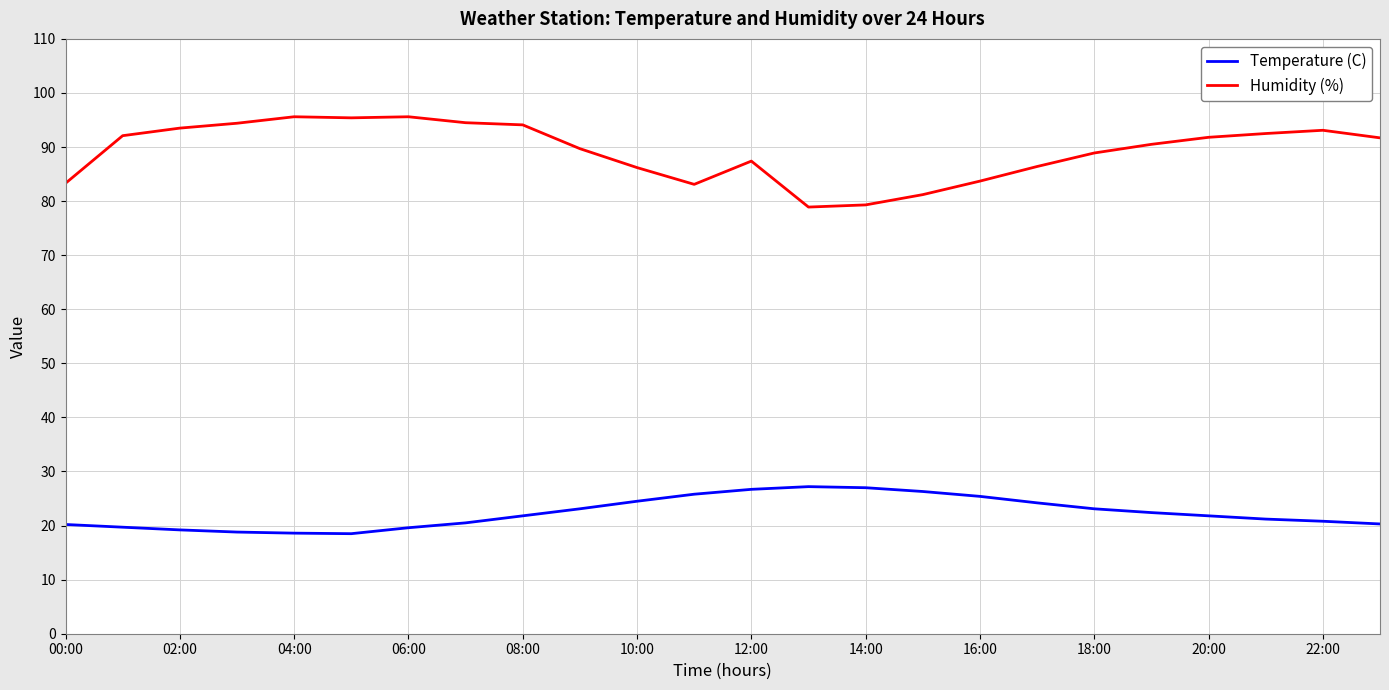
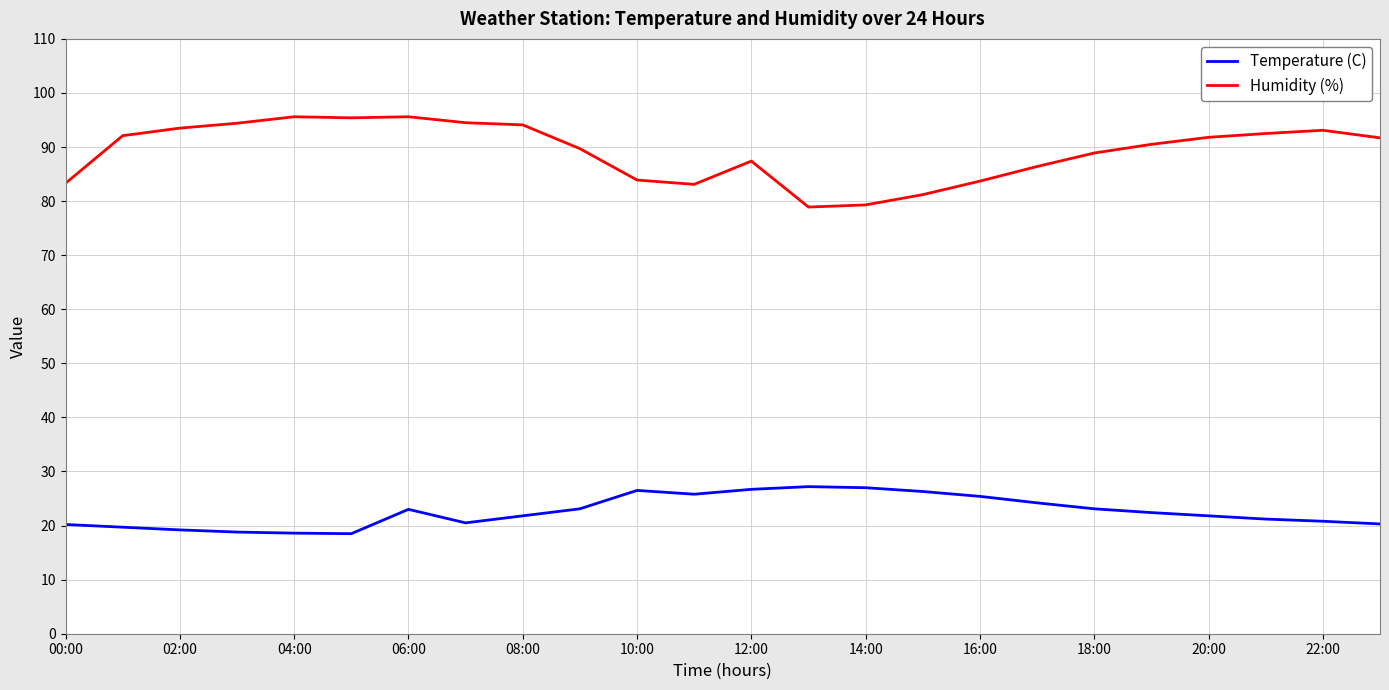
Temperature (C), 06:00: 20 -> 23
Temperature (C), 10:00: 25 -> 27
Humidity (%), 10:00: 86 -> 84
